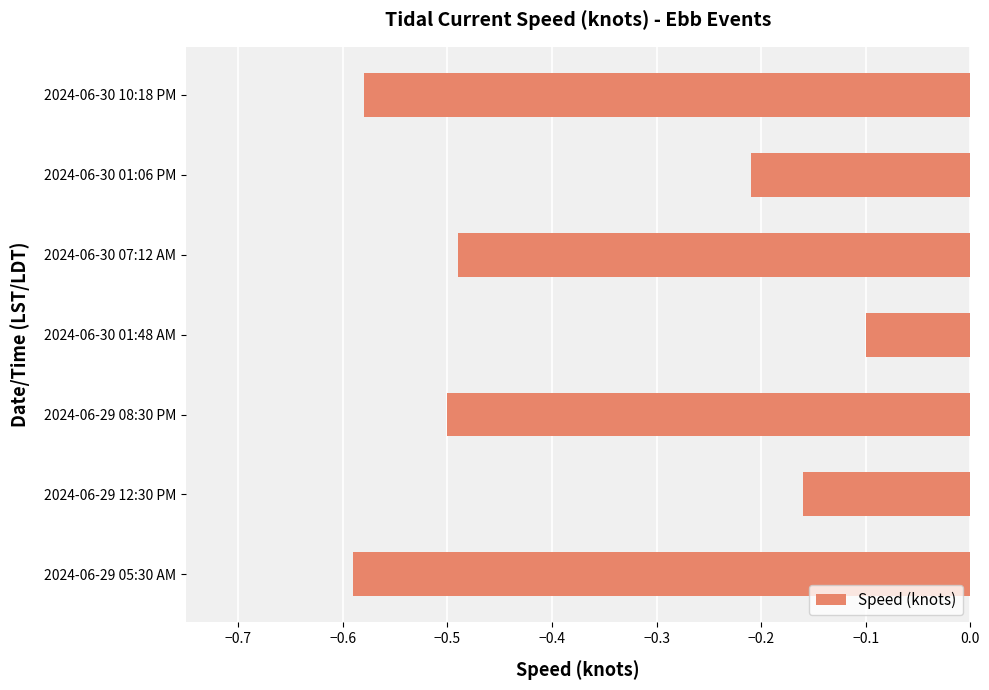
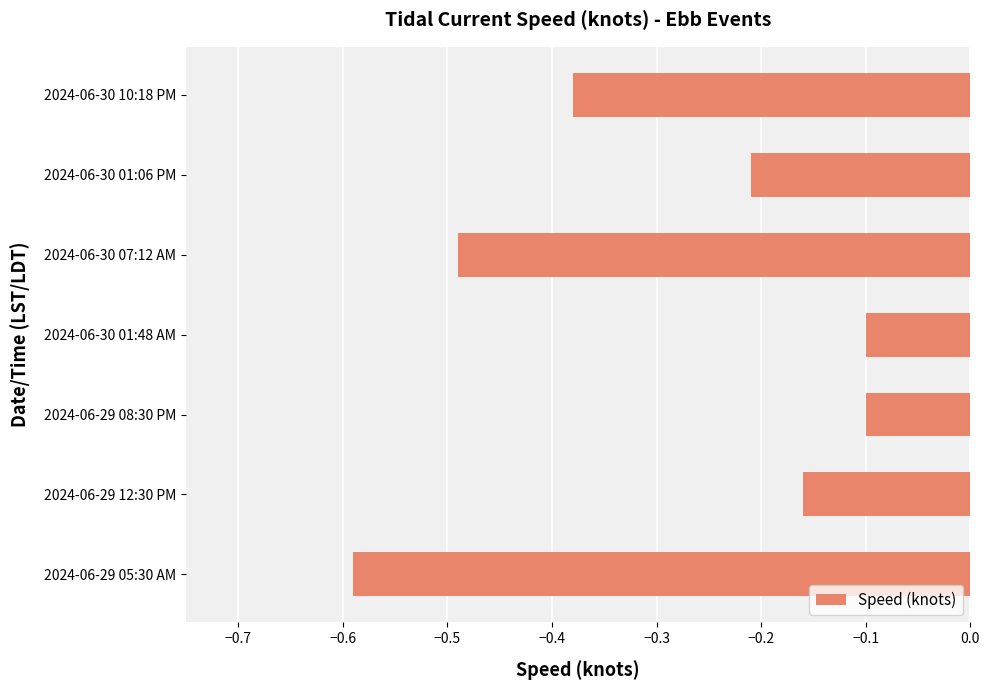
2024-06-30 10:18 PM: -0.58 -> -0.38
2024-06-29 08:30 PM: -0.5 -> -0.1
